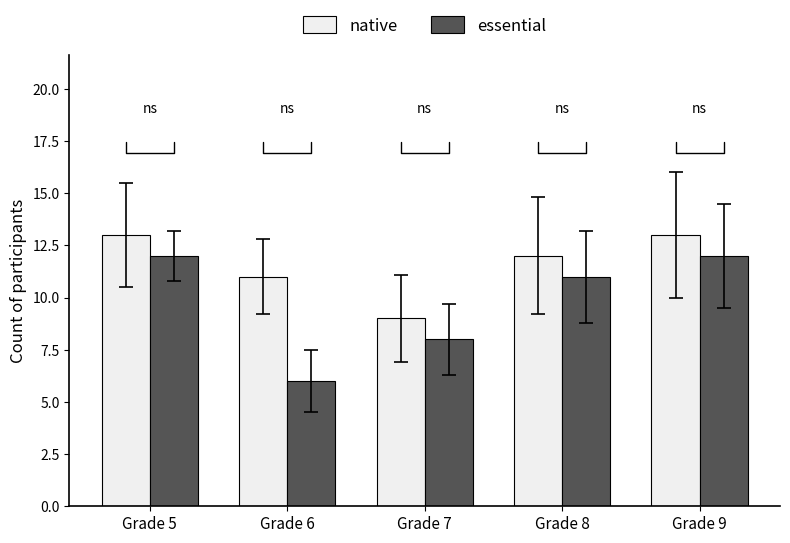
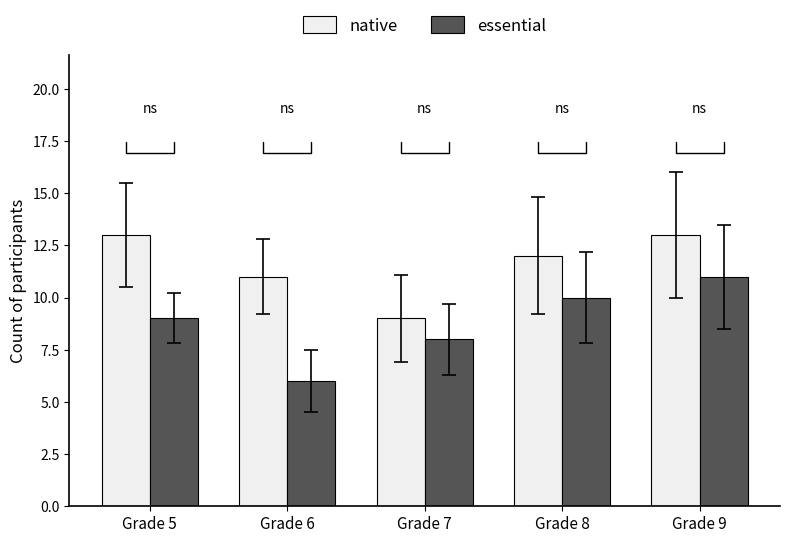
essential, Grade 5: 12 -> 9
essential, Grade 8: 11 -> 10
essential, Grade 9: 12 -> 11
